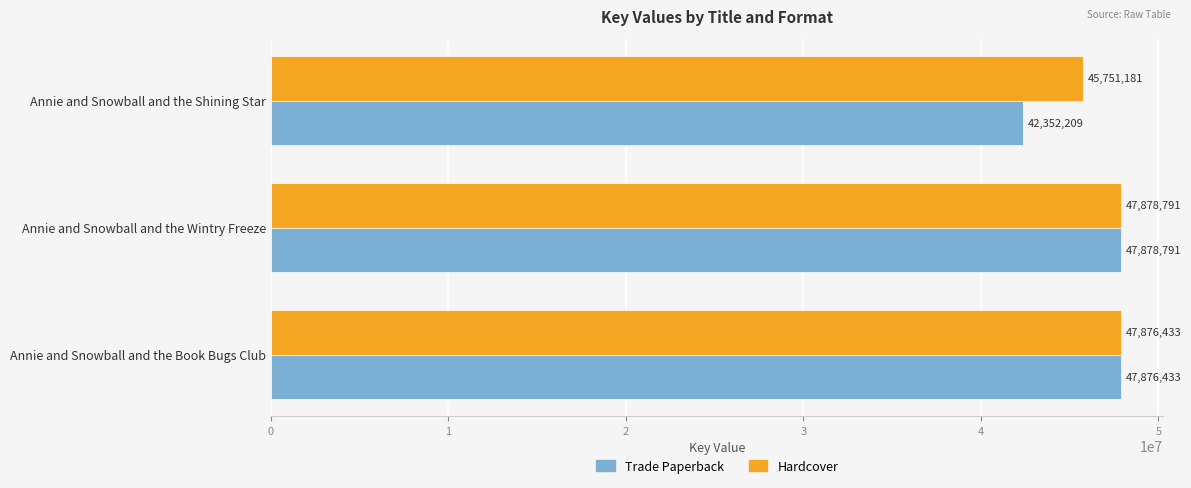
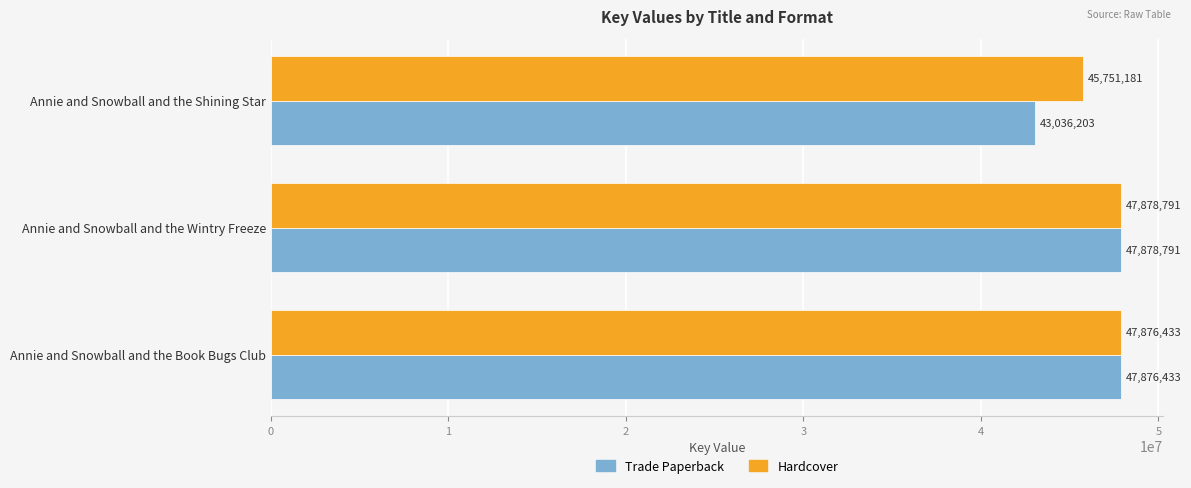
Trade Paperback, Annie and Snowball and the Shining Star: 42,352,209 -> 43,036,203
